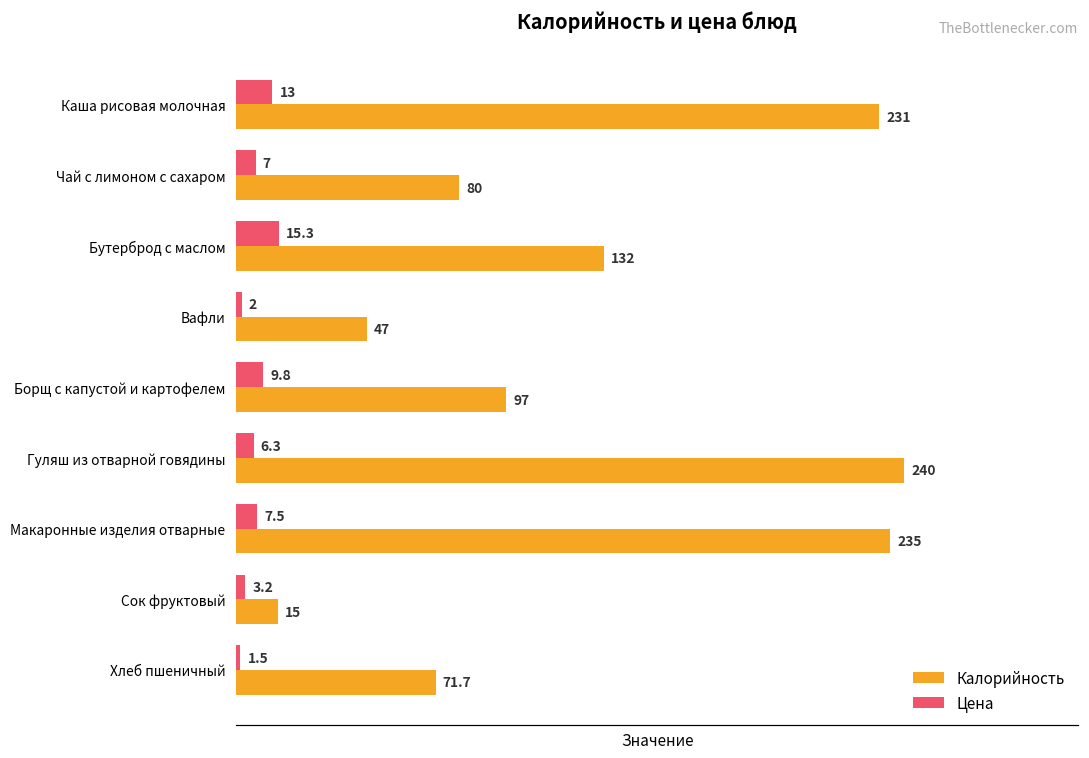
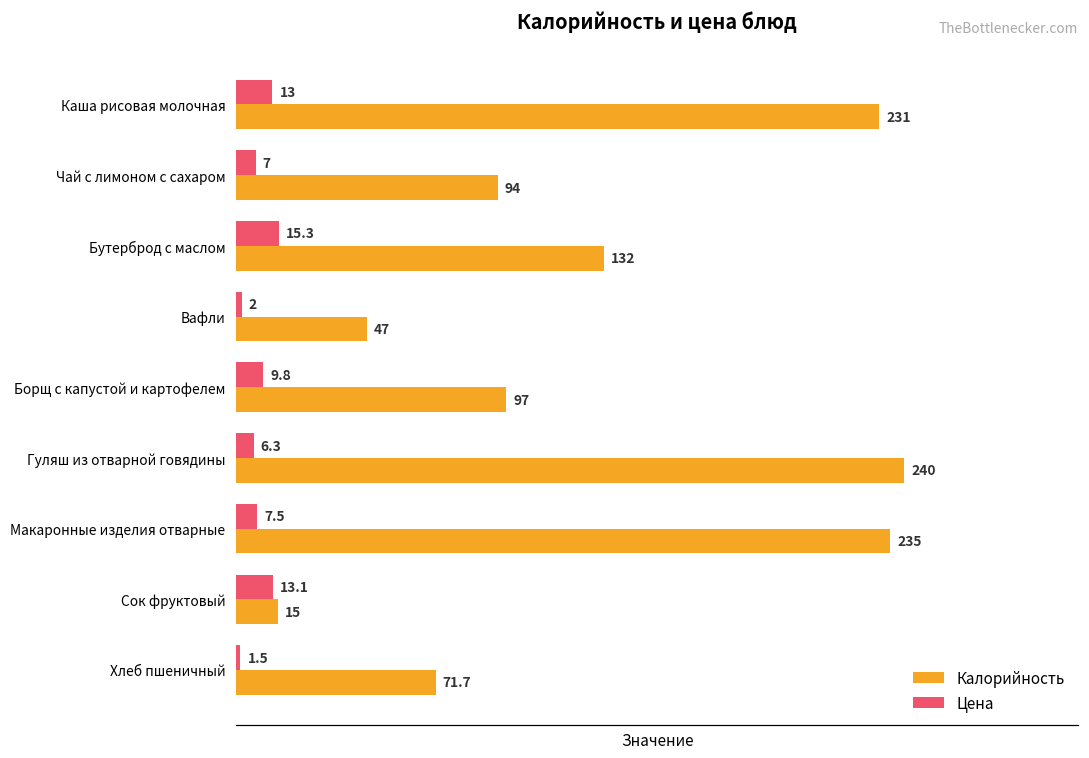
Калорийность, Чай с лимоном с сахаром: 80 -> 94
Цена, Сок фруктовый: 3.2 -> 13.1
